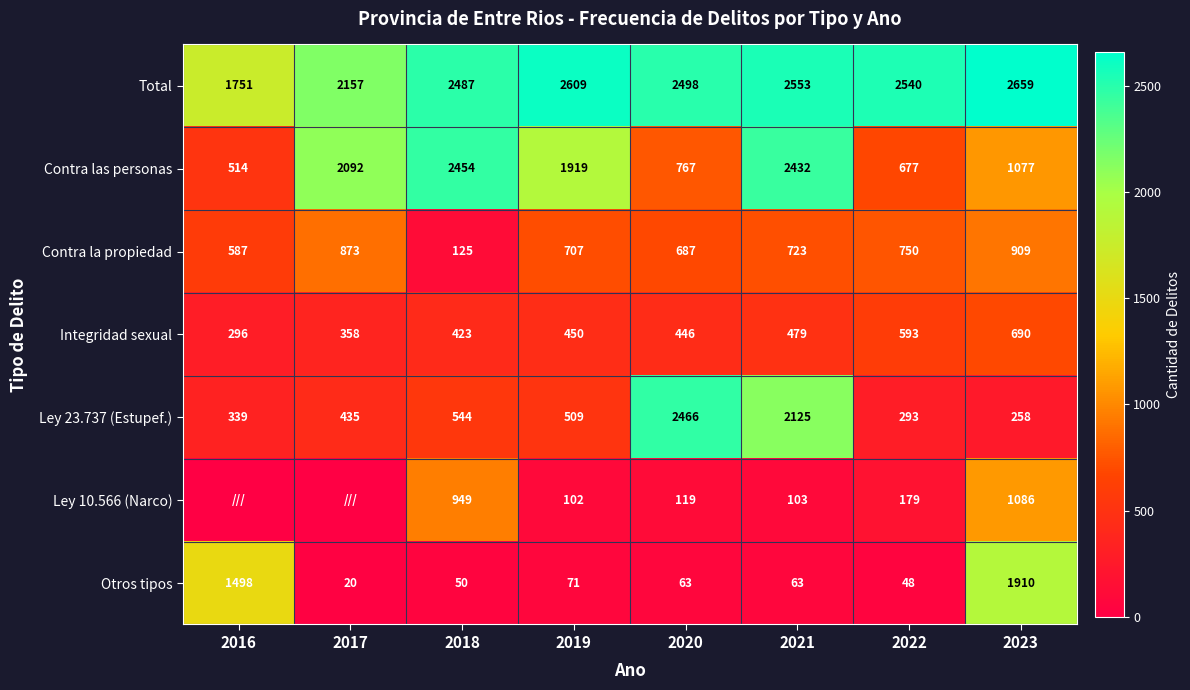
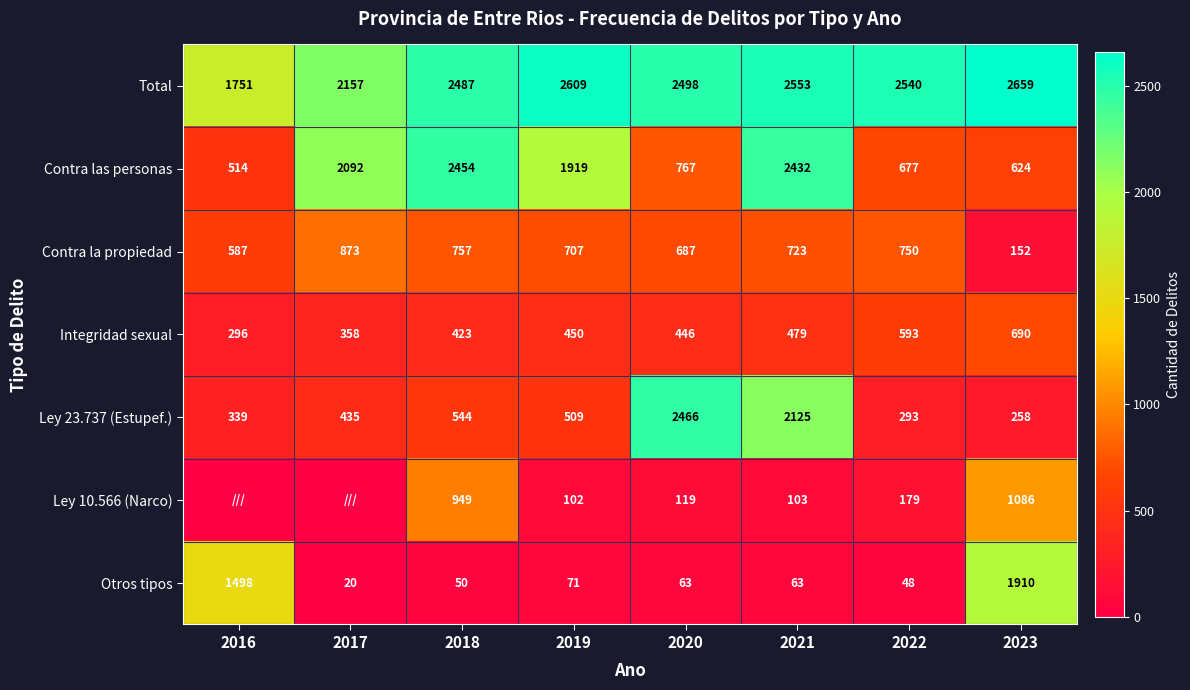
Contra las personas, 2023: 1077 -> 624
Contra la propiedad, 2018: 125 -> 757
Contra la propiedad, 2023: 909 -> 152
